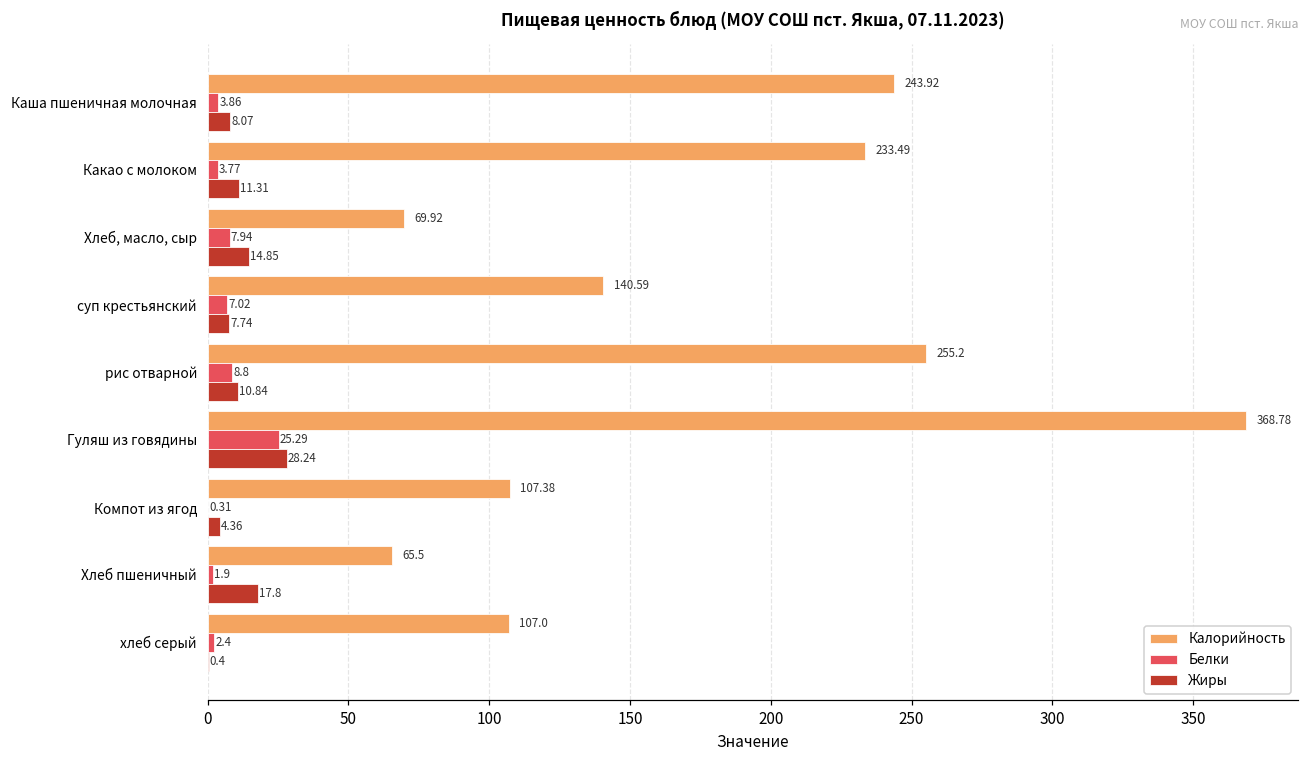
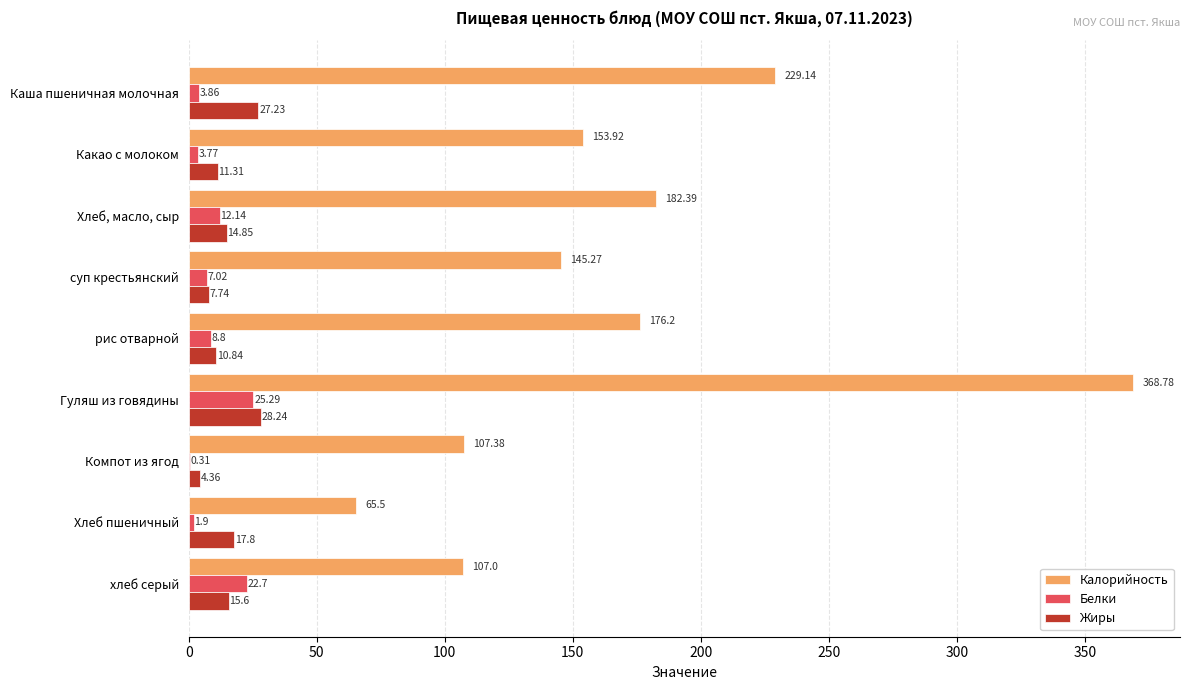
Калорийность, Каша пшеничная молочная: 243.92 -> 229.14
Жиры, Каша пшеничная молочная: 8.07 -> 27.23
Калорийность, Какао с молоком: 233.49 -> 153.92
Калорийность, Хлеб, масло, сыр: 69.92 -> 182.39
Белки, Хлеб, масло, сыр: 7.94 -> 12.14
Калорийность, суп крестьянский: 140.59 -> 145.27
Калорийность, рис отварной: 255.2 -> 176.2
Белки, хлеб серый: 2.4 -> 22.7
Жиры, хлеб серый: 0.4 -> 15.6
